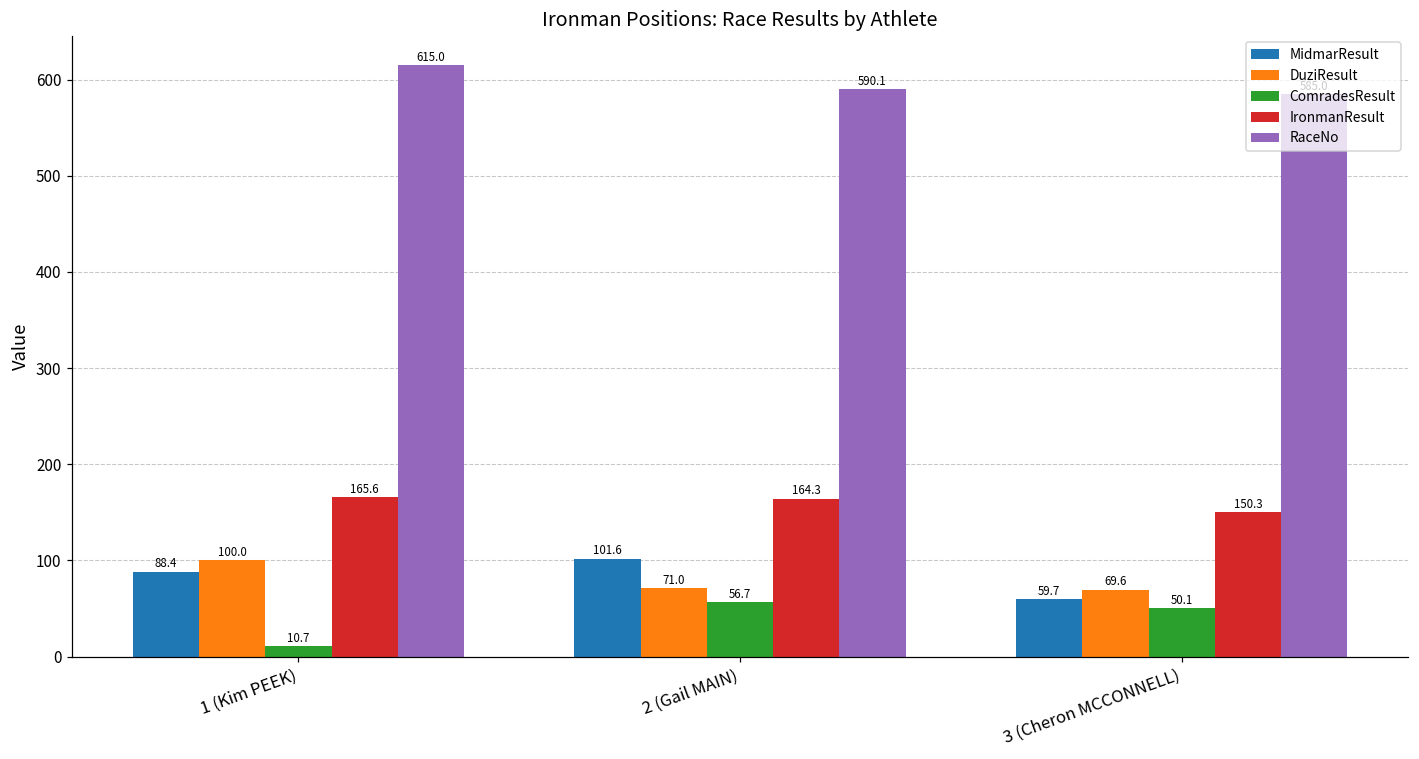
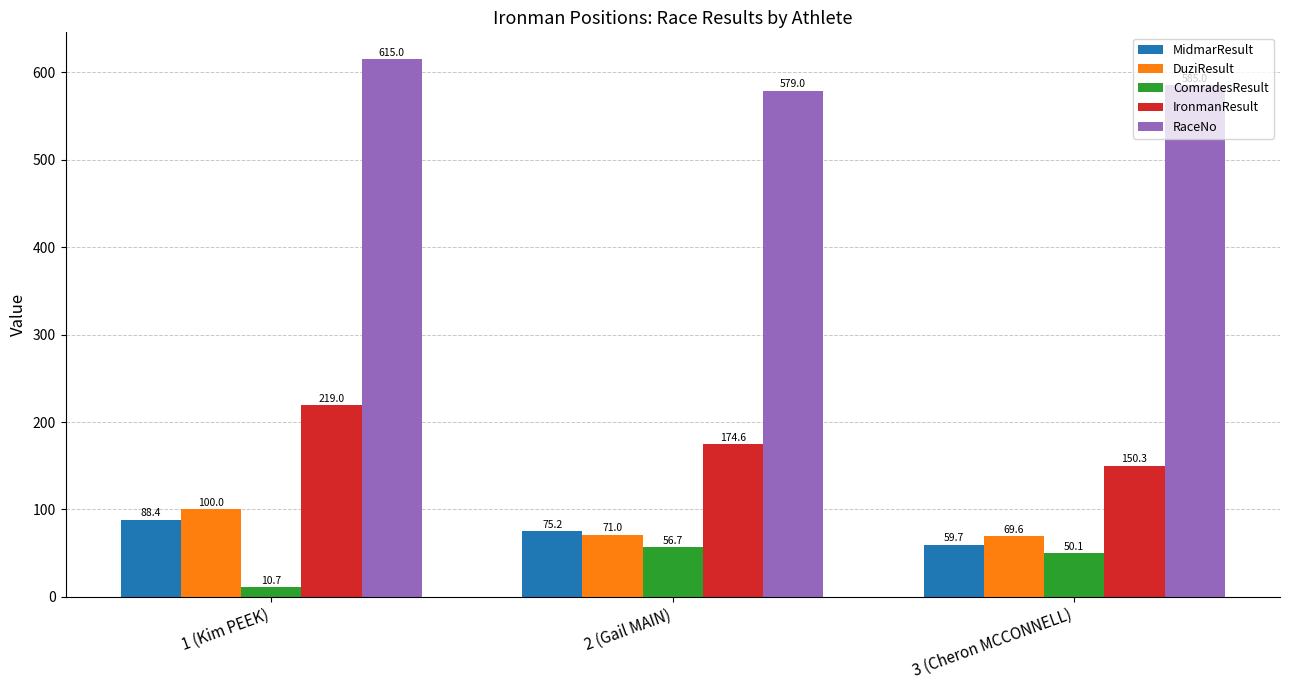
IronmanResult, 1 (Kim PEEK): 165.6 -> 219.0
MidmarResult, 2 (Gail MAIN): 101.6 -> 75.2
IronmanResult, 2 (Gail MAIN): 164.3 -> 174.6
RaceNo, 2 (Gail MAIN): 590.1 -> 579.0
